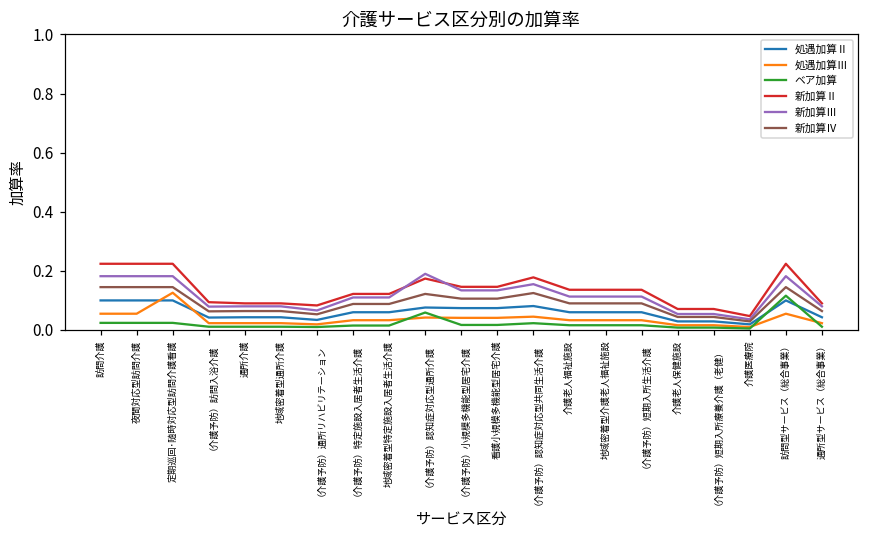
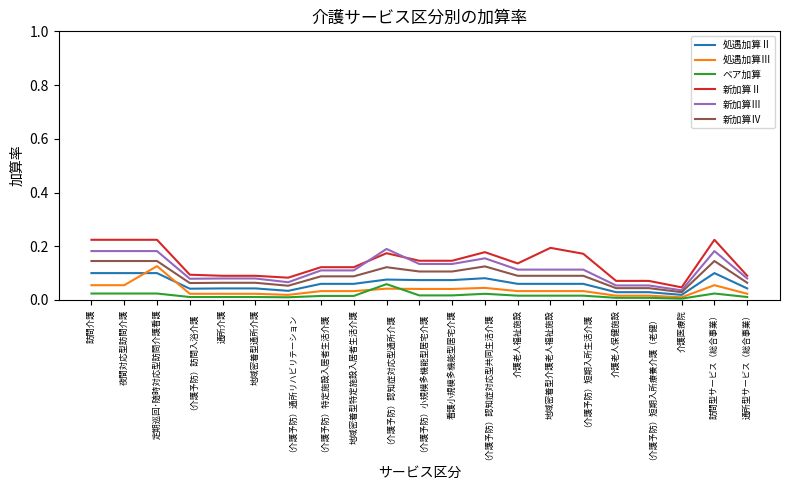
新加算Ⅱ, 地域密着型介護老人福祉施設: 0.14 -> 0.19
新加算Ⅱ, （介護予防）短期入所生活介護: 0.14 -> 0.17
ベア加算, 訪問型サービス（総合事業）: 0.12 -> 0.02
